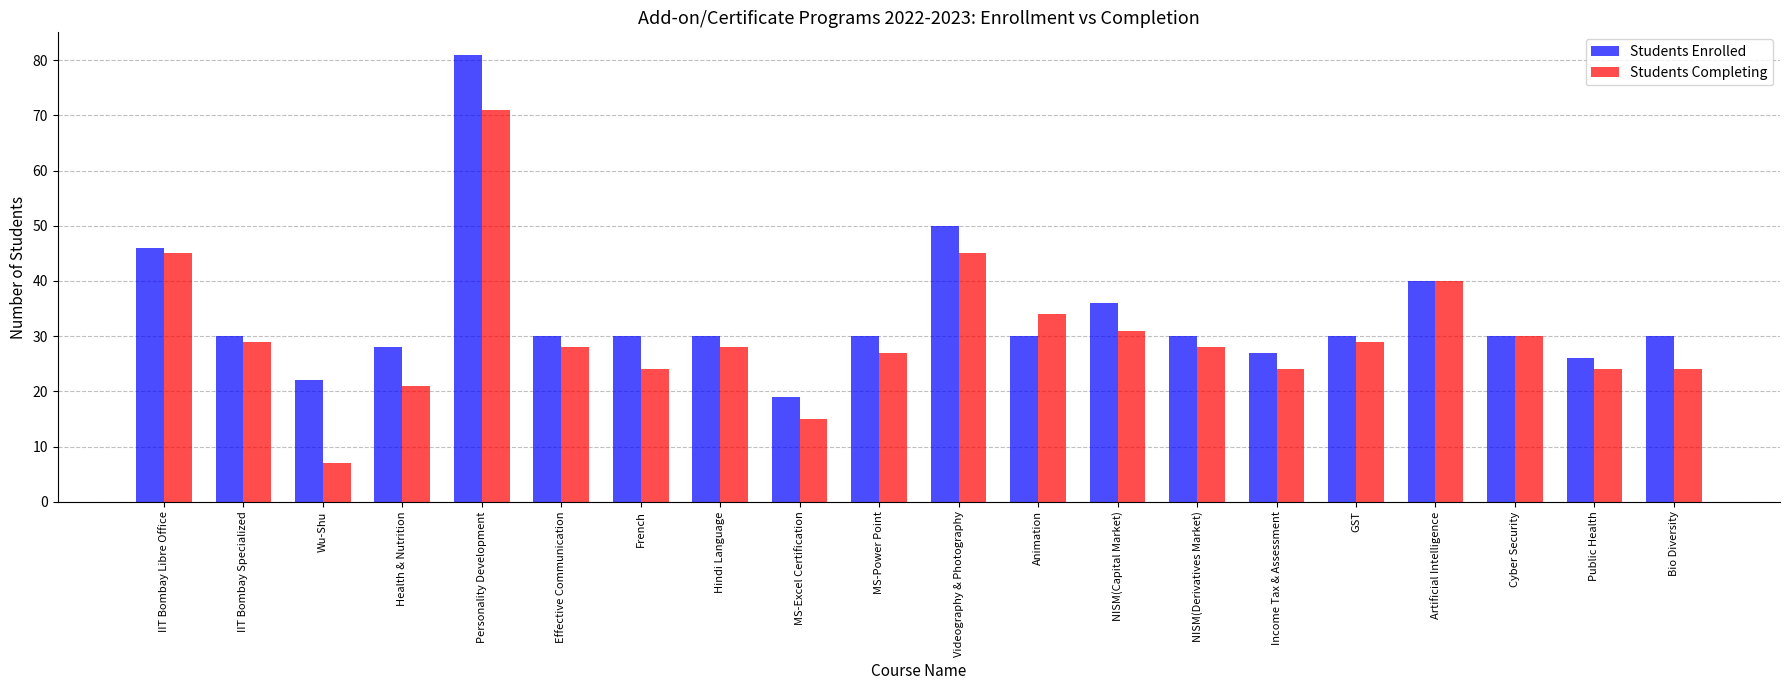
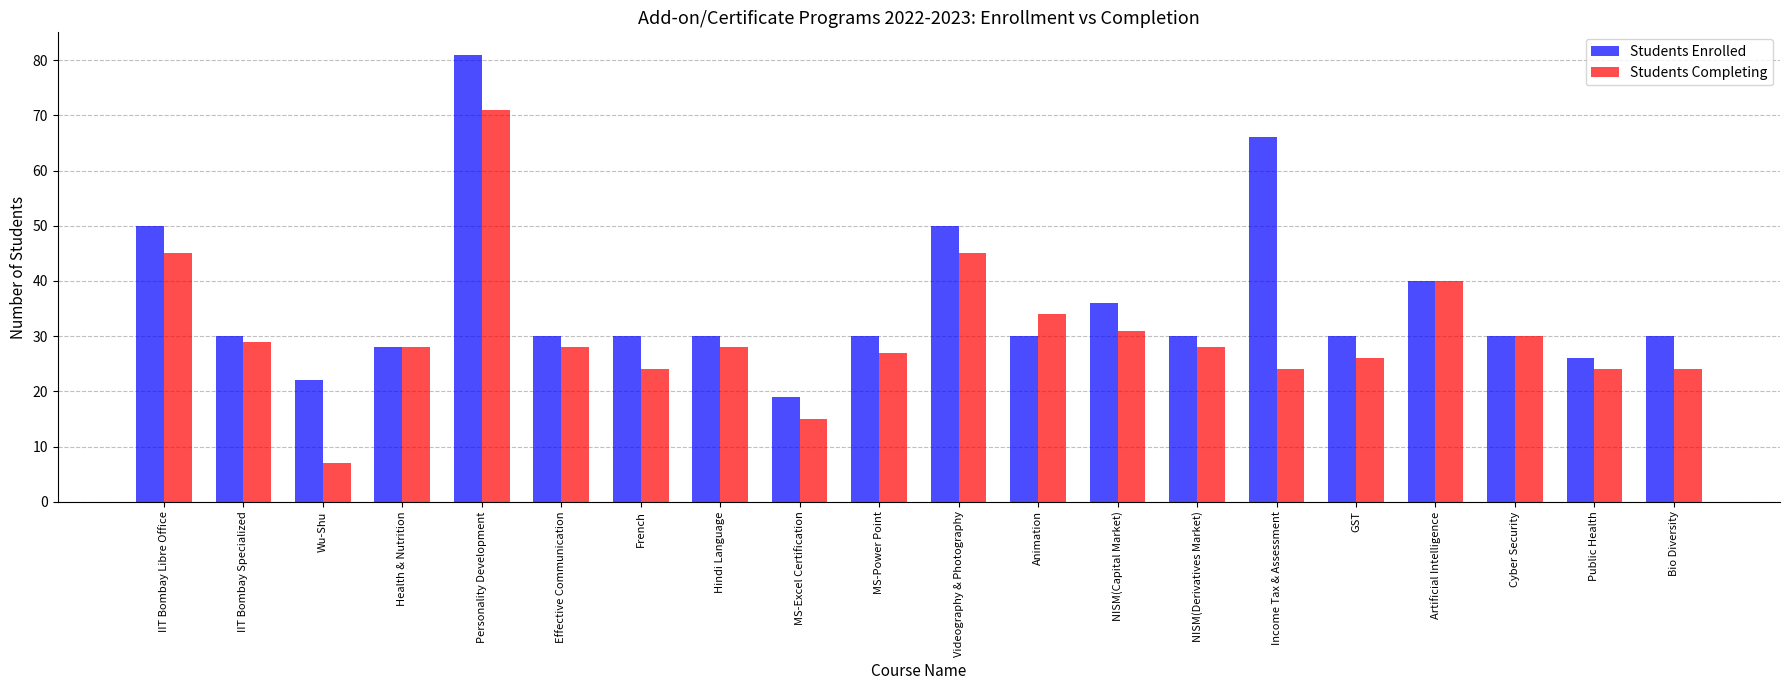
Students Enrolled, IIT Bombay Libre Office: 46 -> 50
Students Completing, Health & Nutrition: 21 -> 28
Students Enrolled, Income Tax & Assessment: 27 -> 66
Students Completing, GST: 29 -> 26
